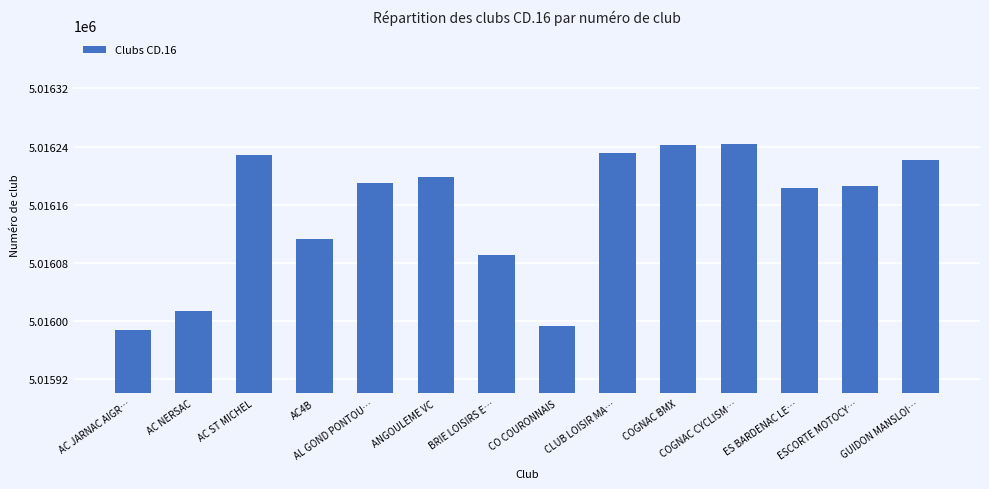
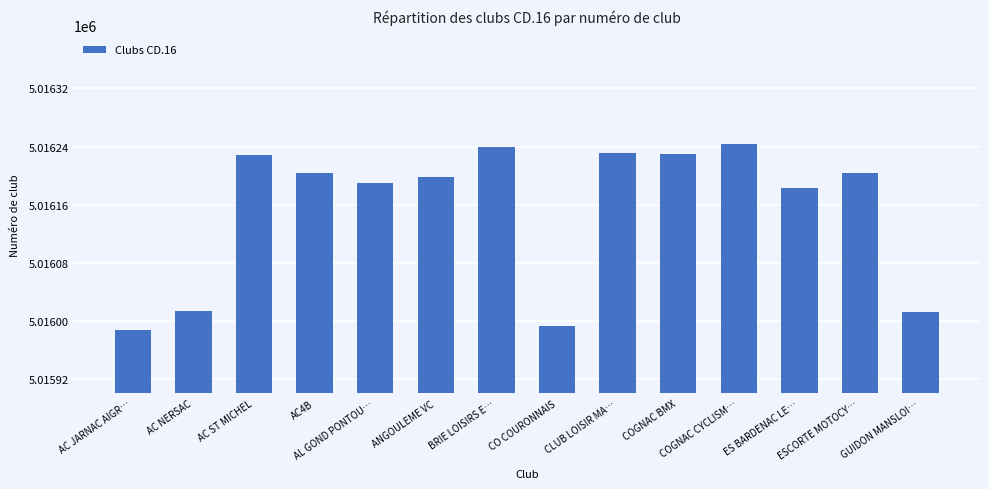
AC4B: 5016110 -> 5016200
BRIE LOISIRS E…: 5016090 -> 5016240
COGNAC BMX: 5016240 -> 5016230
ESCORTE MOTOCY…: 5016190 -> 5016200
GUIDON MANSLOI…: 5016220 -> 5016010
